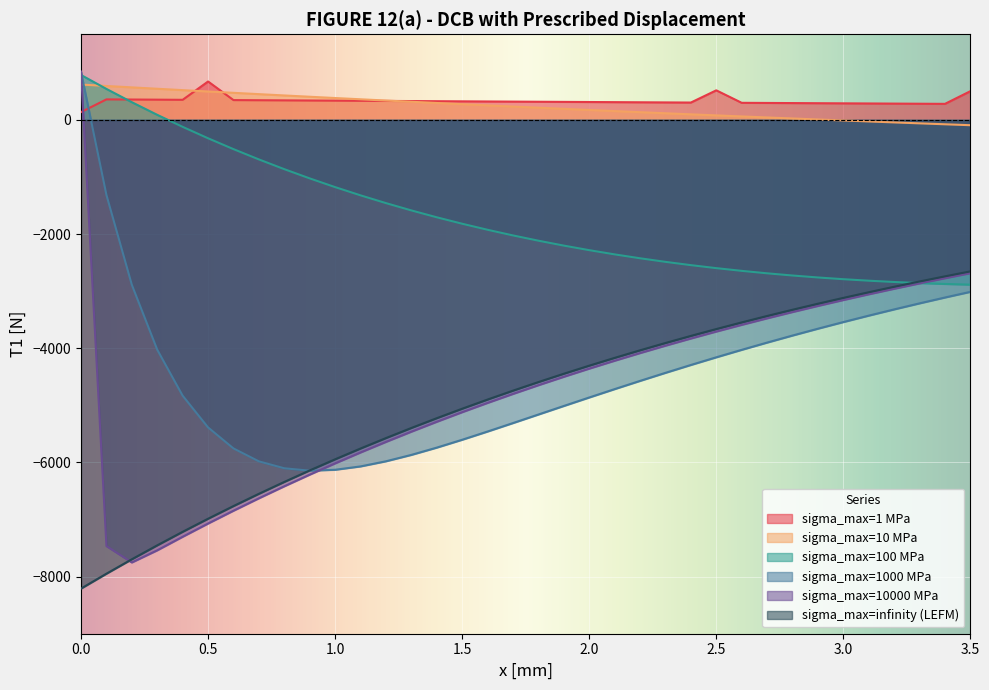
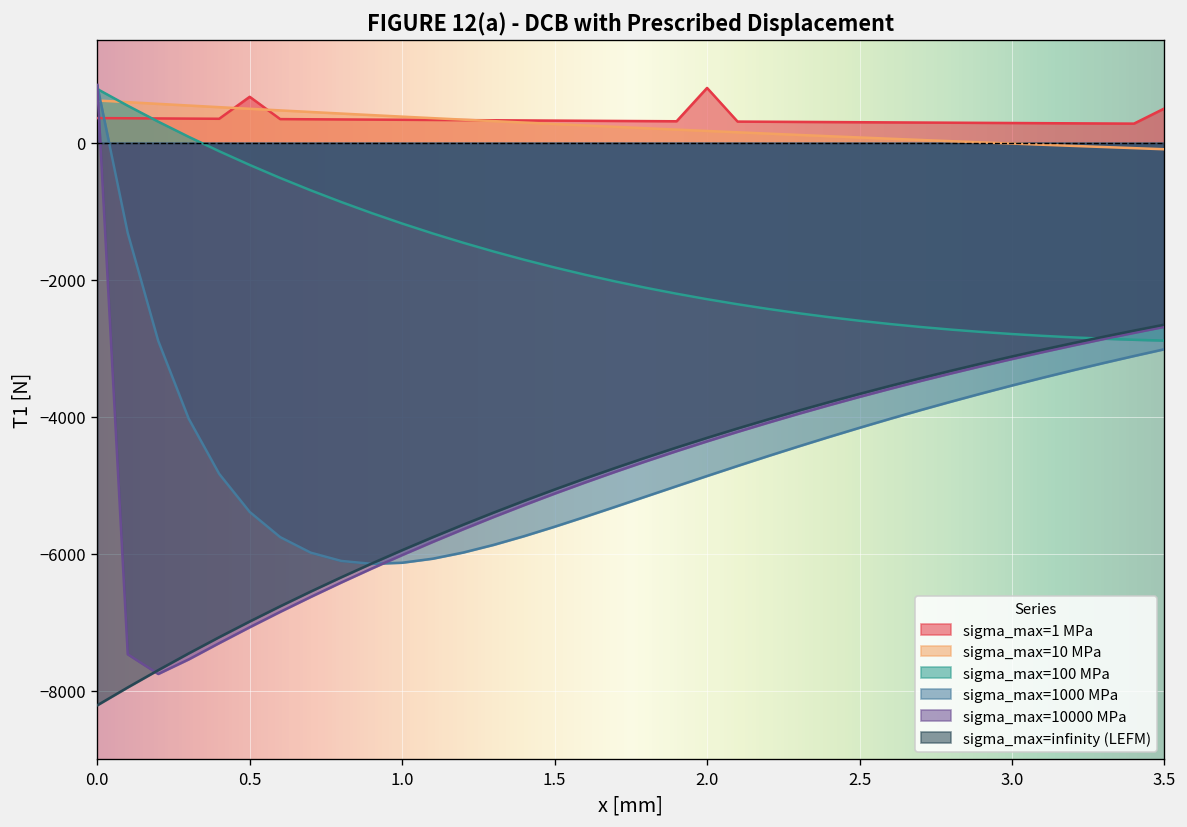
sigma_max=1 MPa, 0.0: 100 -> 400
sigma_max=1 MPa, 2.0: 300 -> 800
sigma_max=1 MPa, 2.5: 500 -> 300
